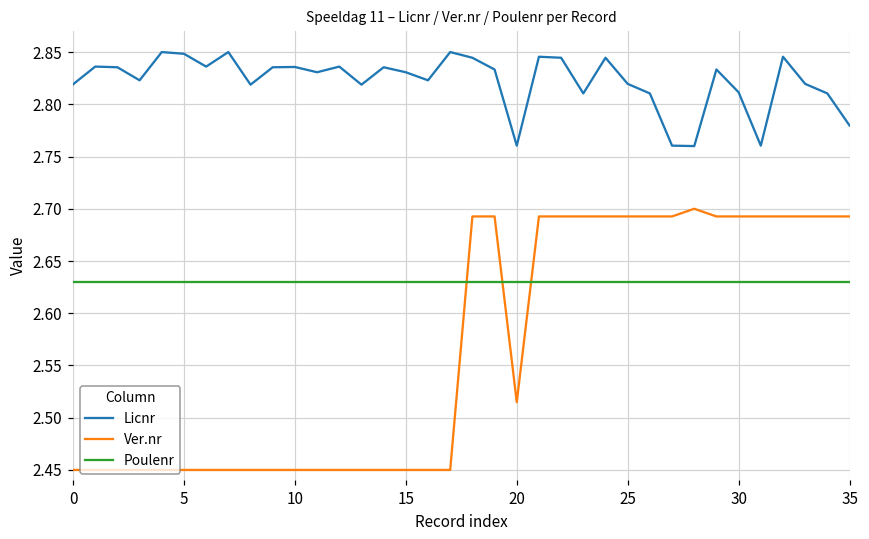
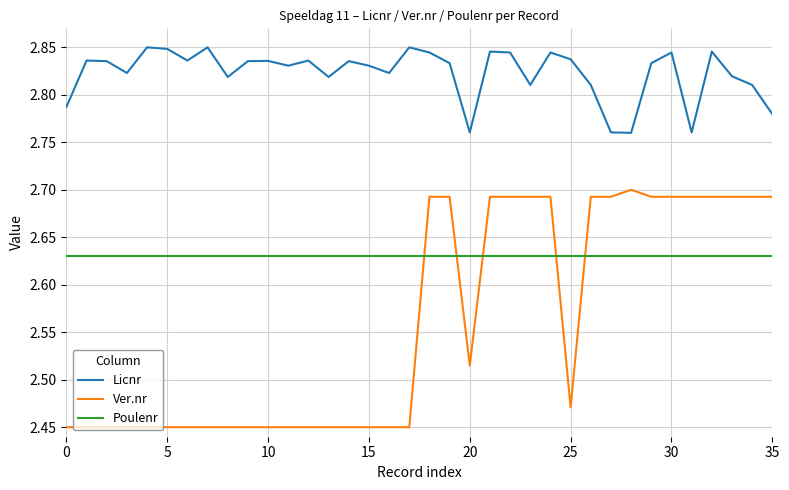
Licnr, 0: 2.82 -> 2.79
Licnr, 25: 2.82 -> 2.84
Ver.nr, 25: 2.69 -> 2.47
Licnr, 30: 2.81 -> 2.84
